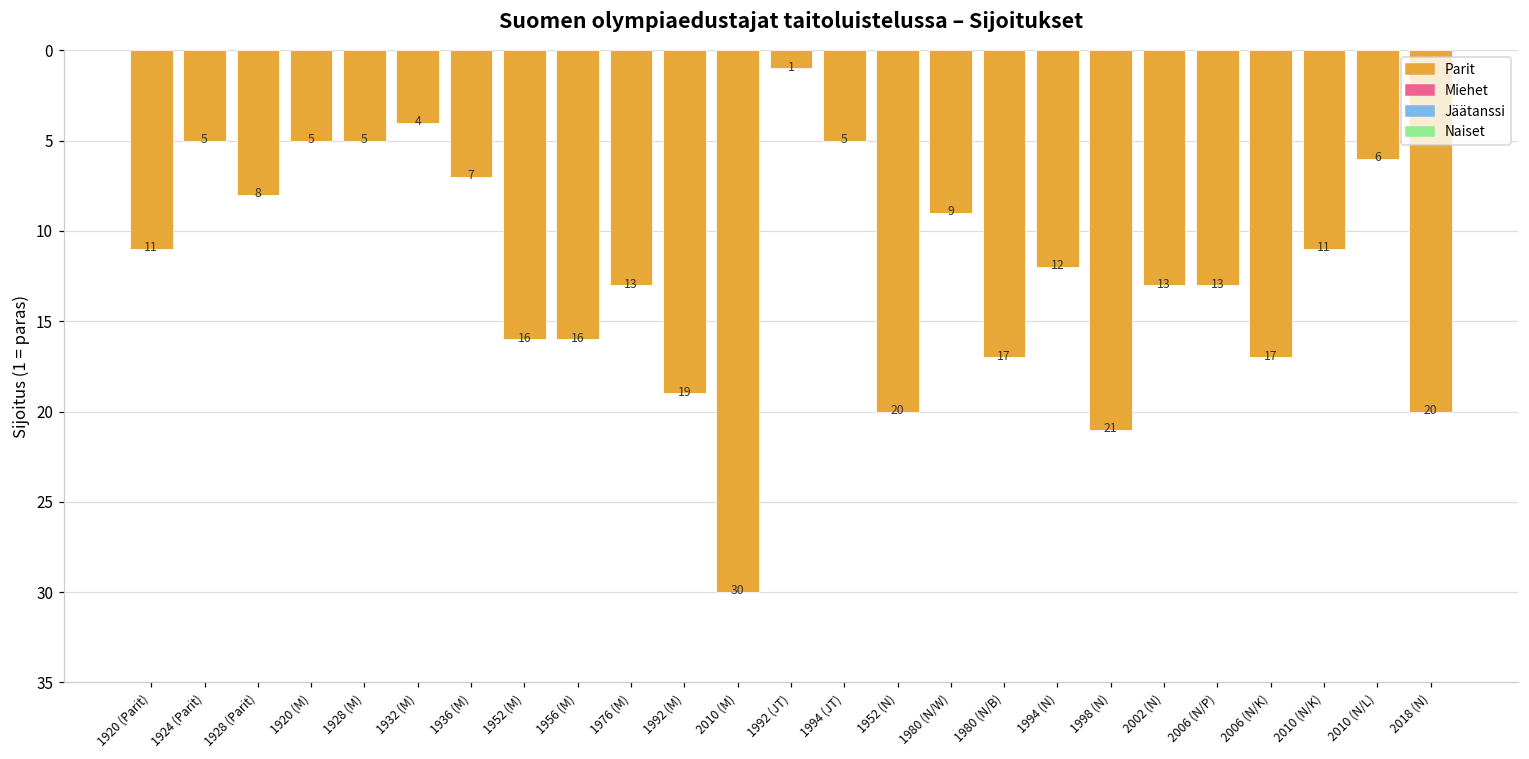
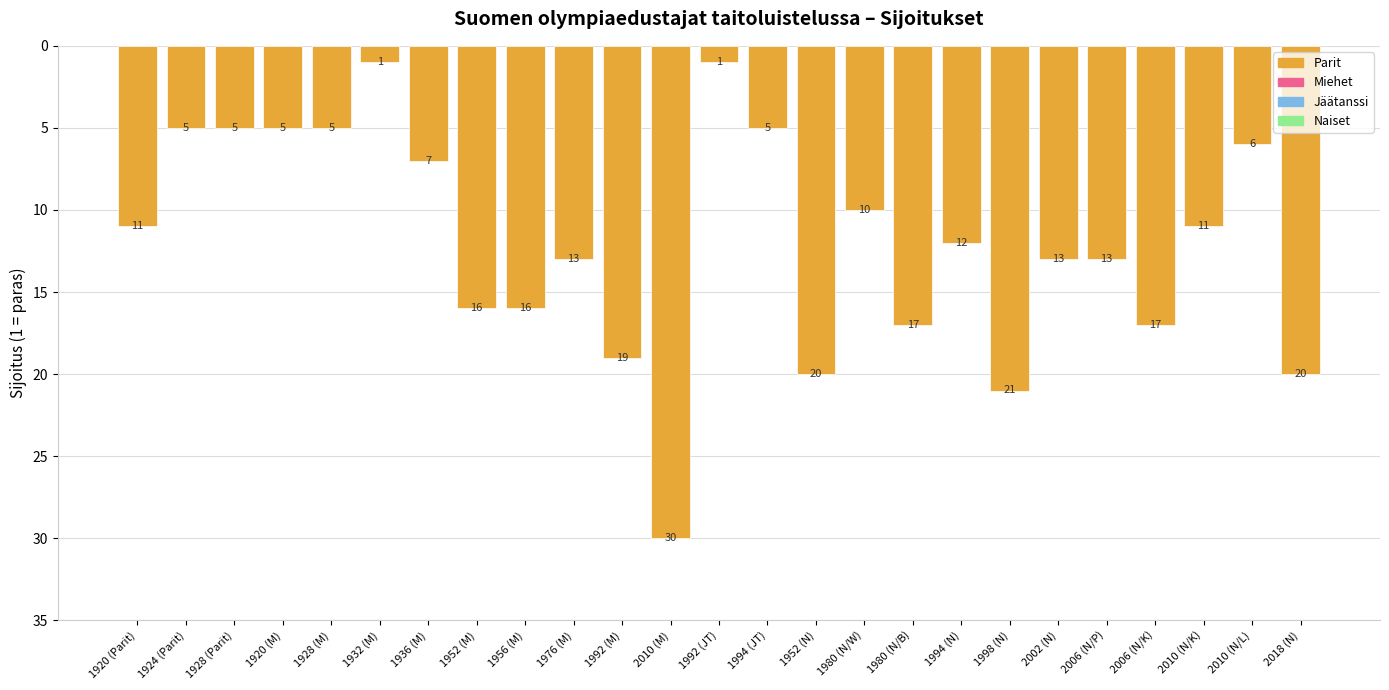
1928 (Parit): 8 -> 5
1932 (M): 4 -> 1
1980 (N/W): 9 -> 10
